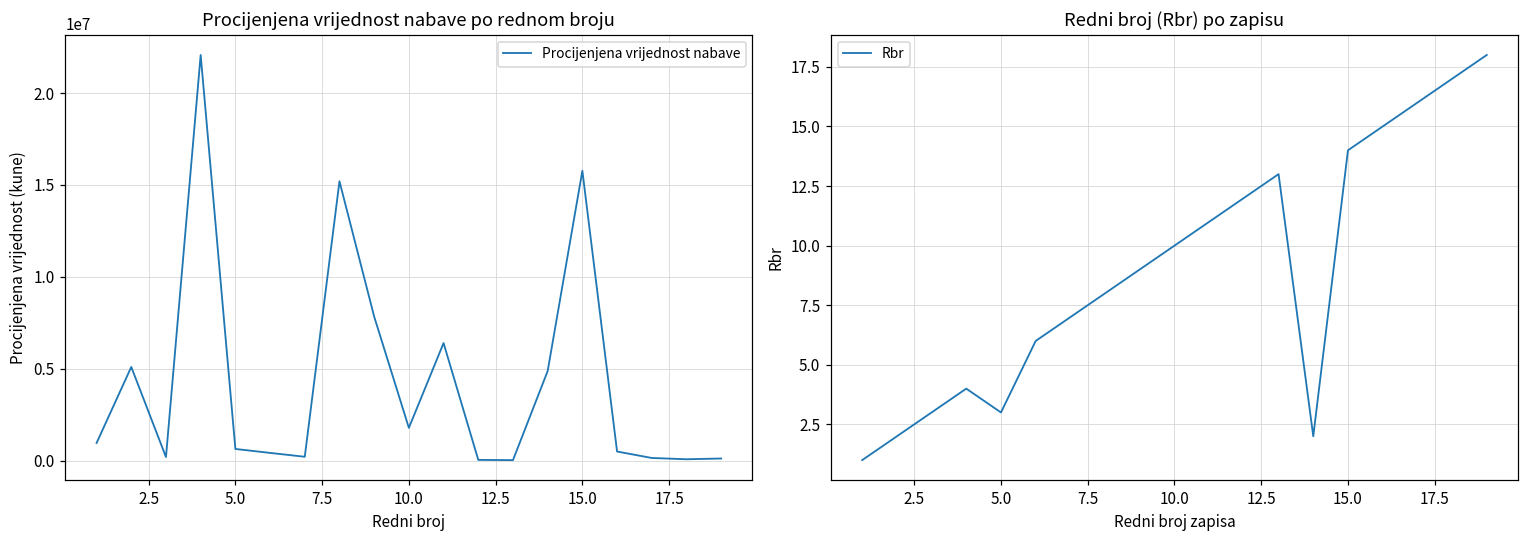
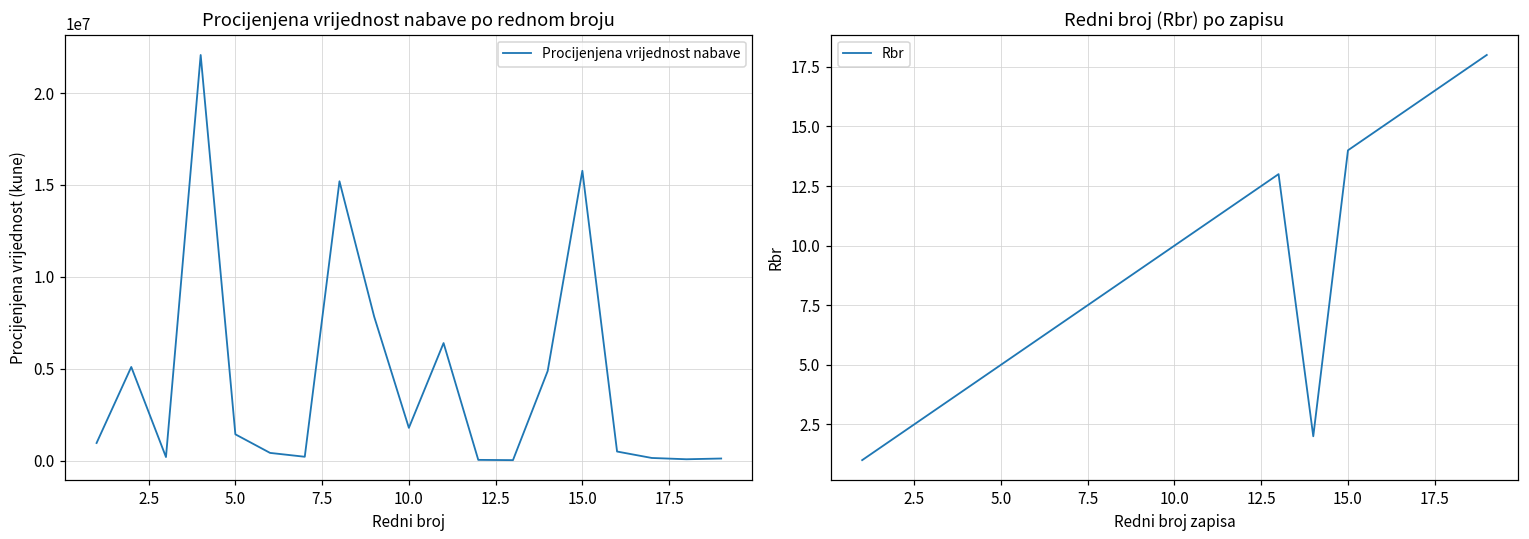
Procijenjena vrijednost nabave po rednom broju, 5.0: 600000 -> 1400000
Redni broj (Rbr) po zapisu, 5.0: 3 -> 5
